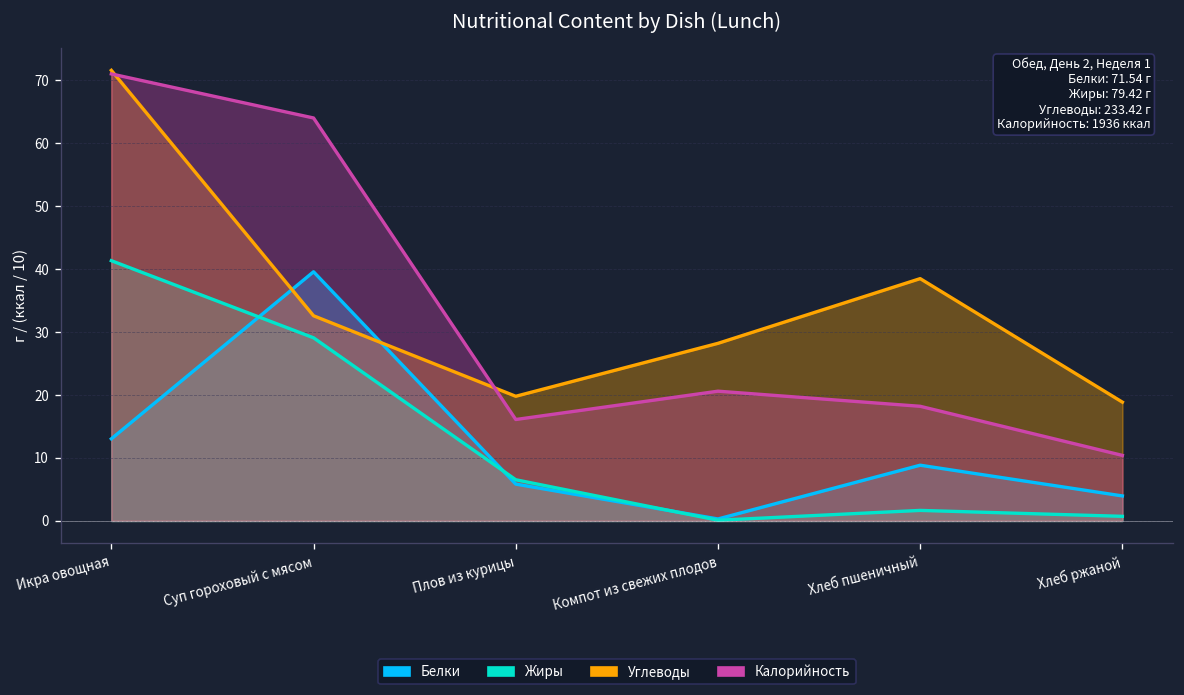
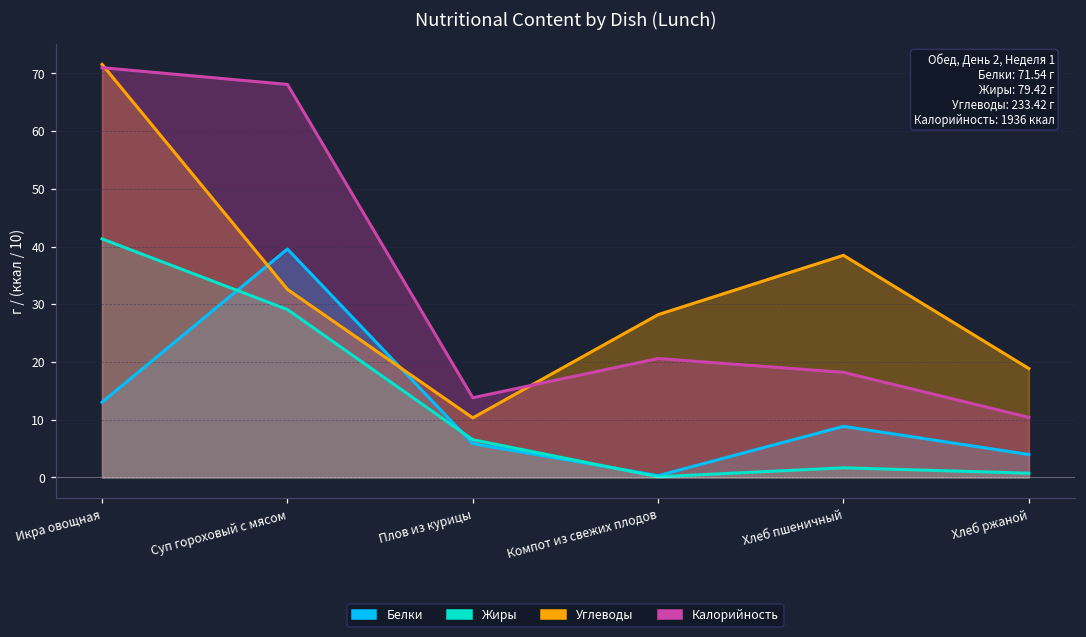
Калорийность, Суп гороховый с мясом: 64 -> 68
Углеводы, Плов из курицы: 20 -> 10
Калорийность, Плов из курицы: 16 -> 14
